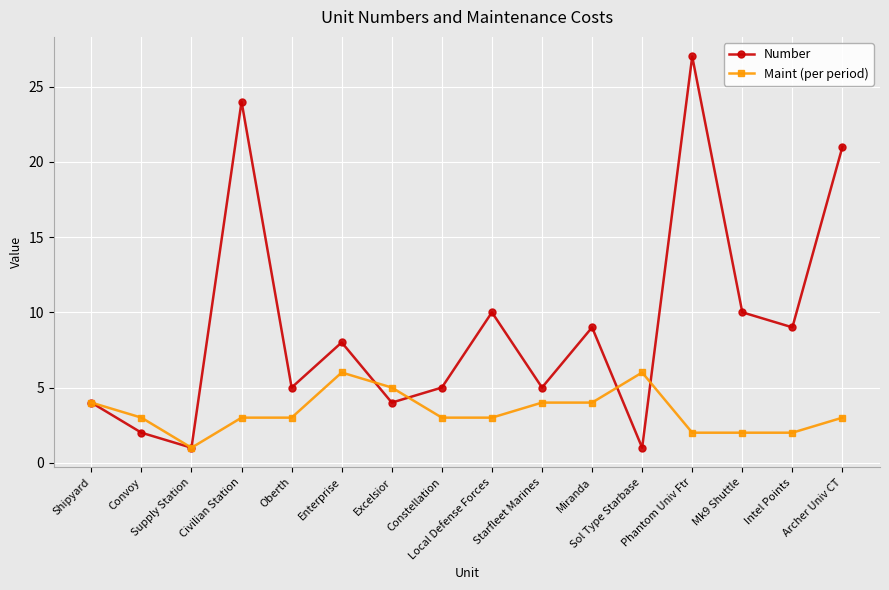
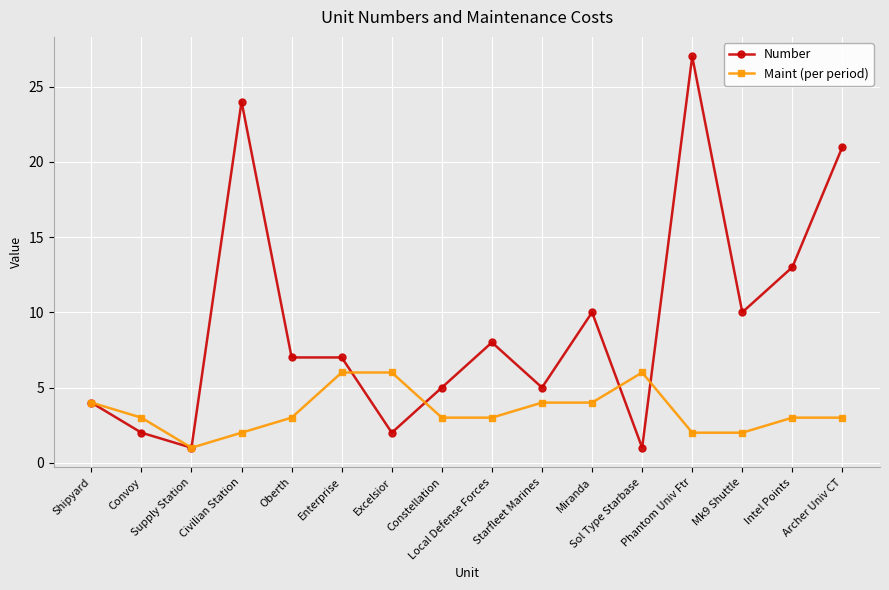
Maint (per period), Civilian Station: 3 -> 2
Number, Oberth: 5 -> 7
Number, Enterprise: 8 -> 7
Number, Excelsior: 4 -> 2
Maint (per period), Excelsior: 5 -> 6
Number, Local Defense Forces: 10 -> 8
Number, Miranda: 9 -> 10
Number, Intel Points: 9 -> 13
Maint (per period), Intel Points: 2 -> 3
